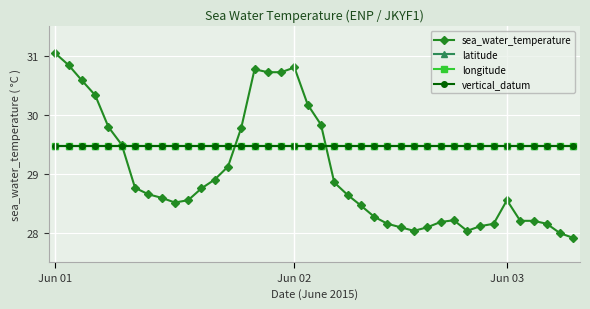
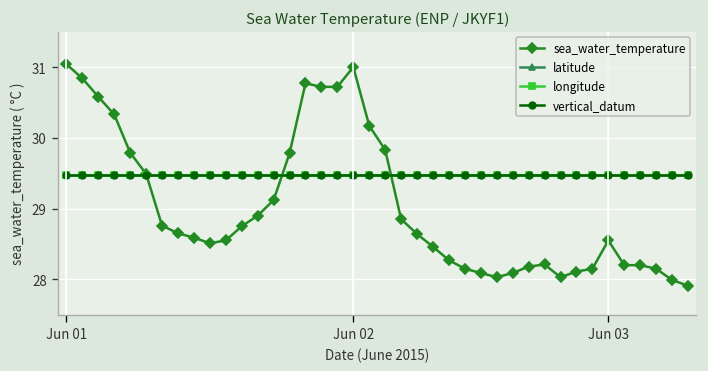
sea_water_temperature, Jun 02: 30.8 -> 31.0
